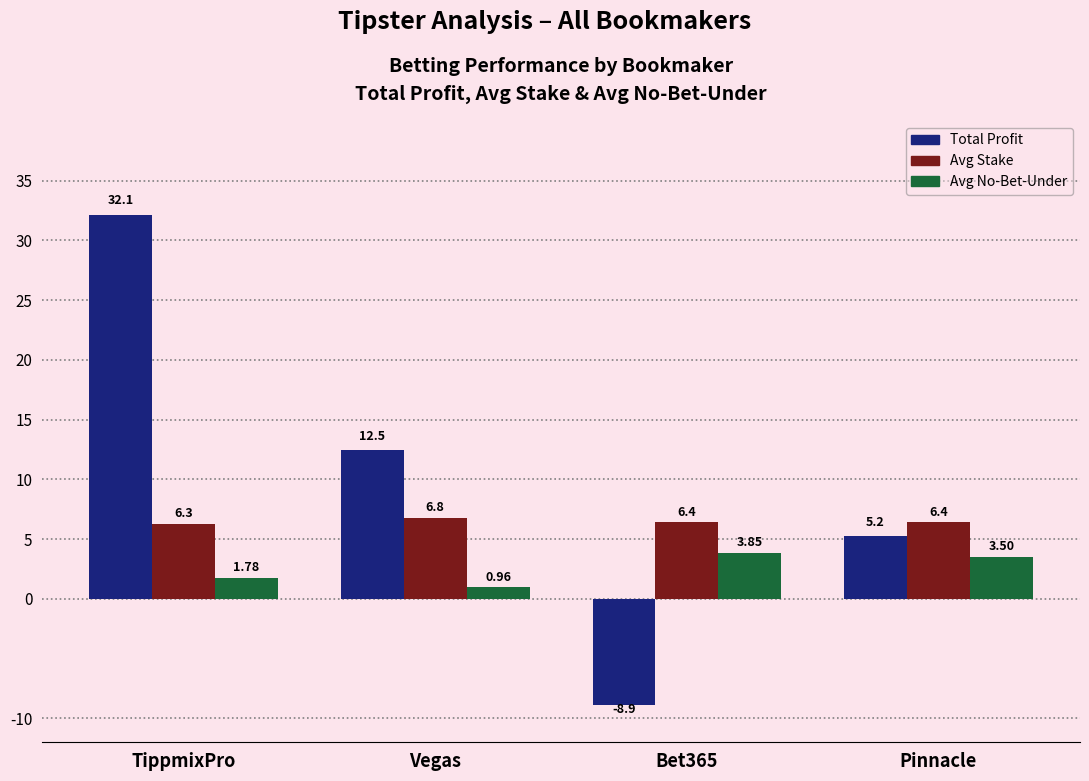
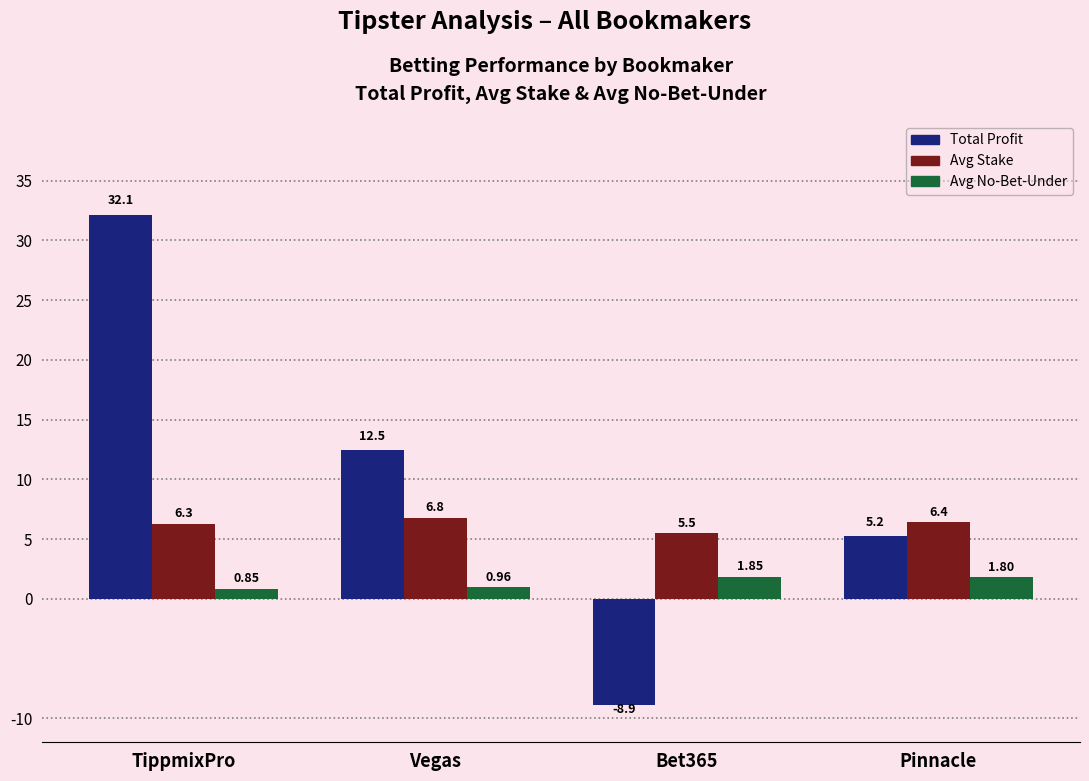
Avg No-Bet-Under, TippmixPro: 1.78 -> 0.85
Avg Stake, Bet365: 6.4 -> 5.5
Avg No-Bet-Under, Bet365: 3.85 -> 1.85
Avg No-Bet-Under, Pinnacle: 3.50 -> 1.80
